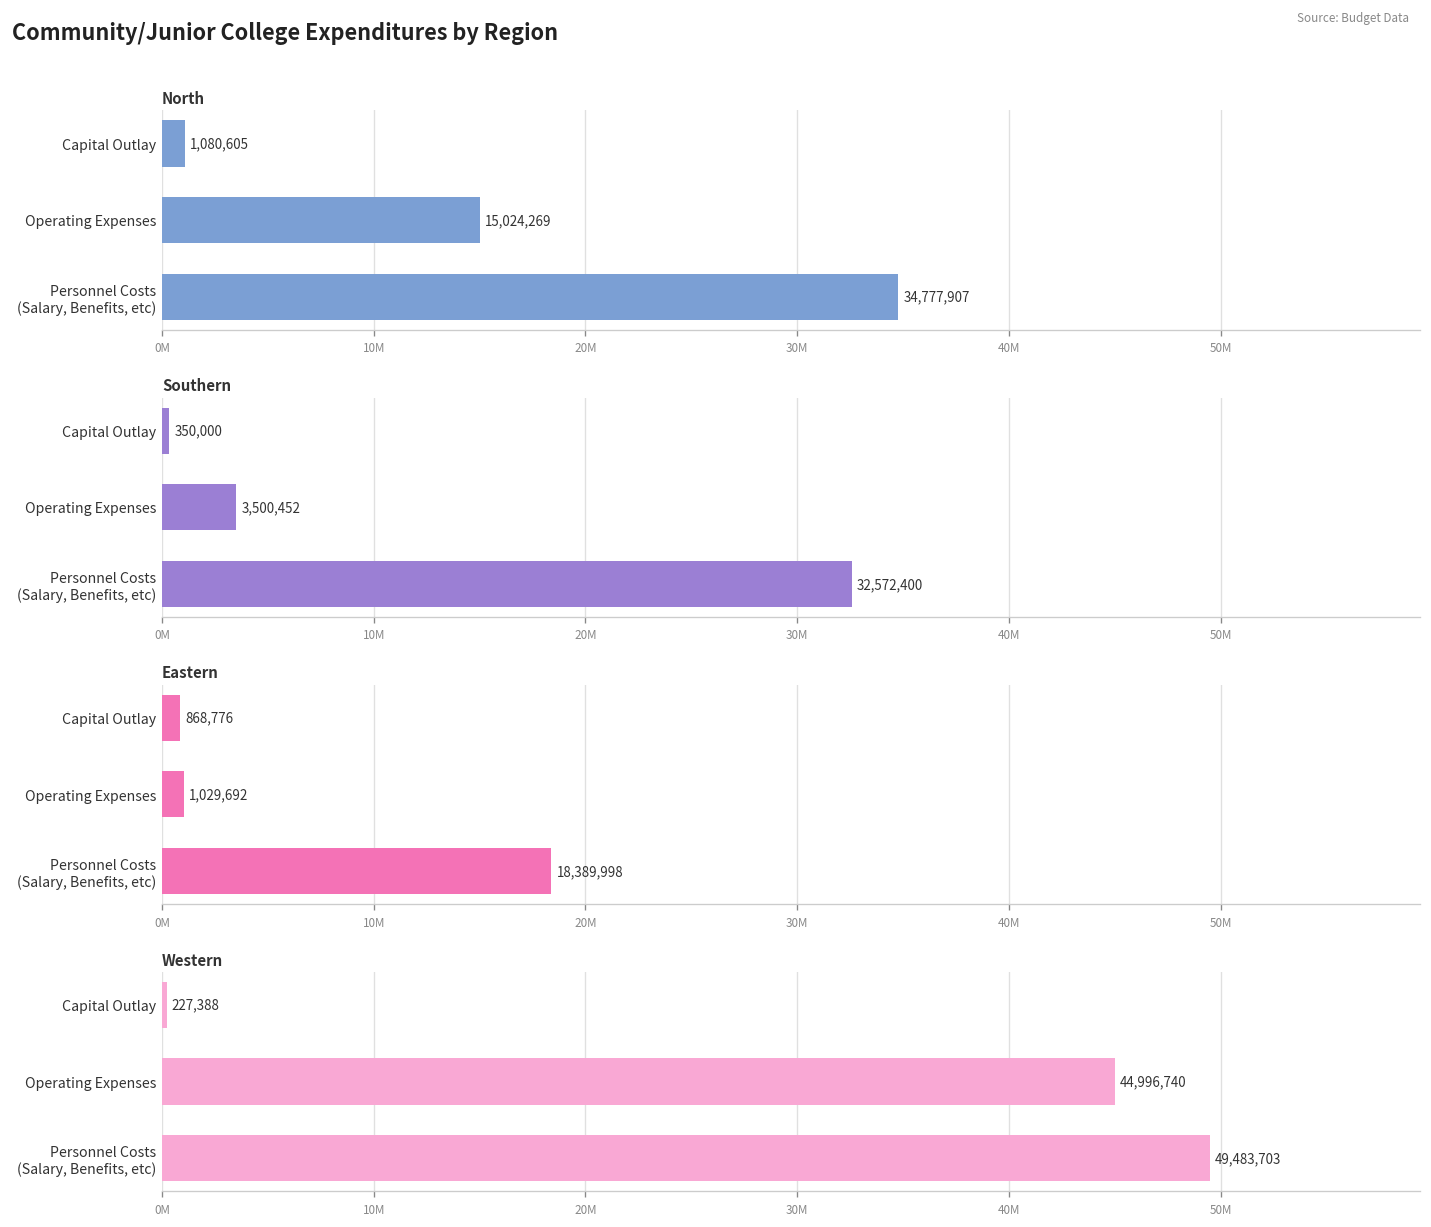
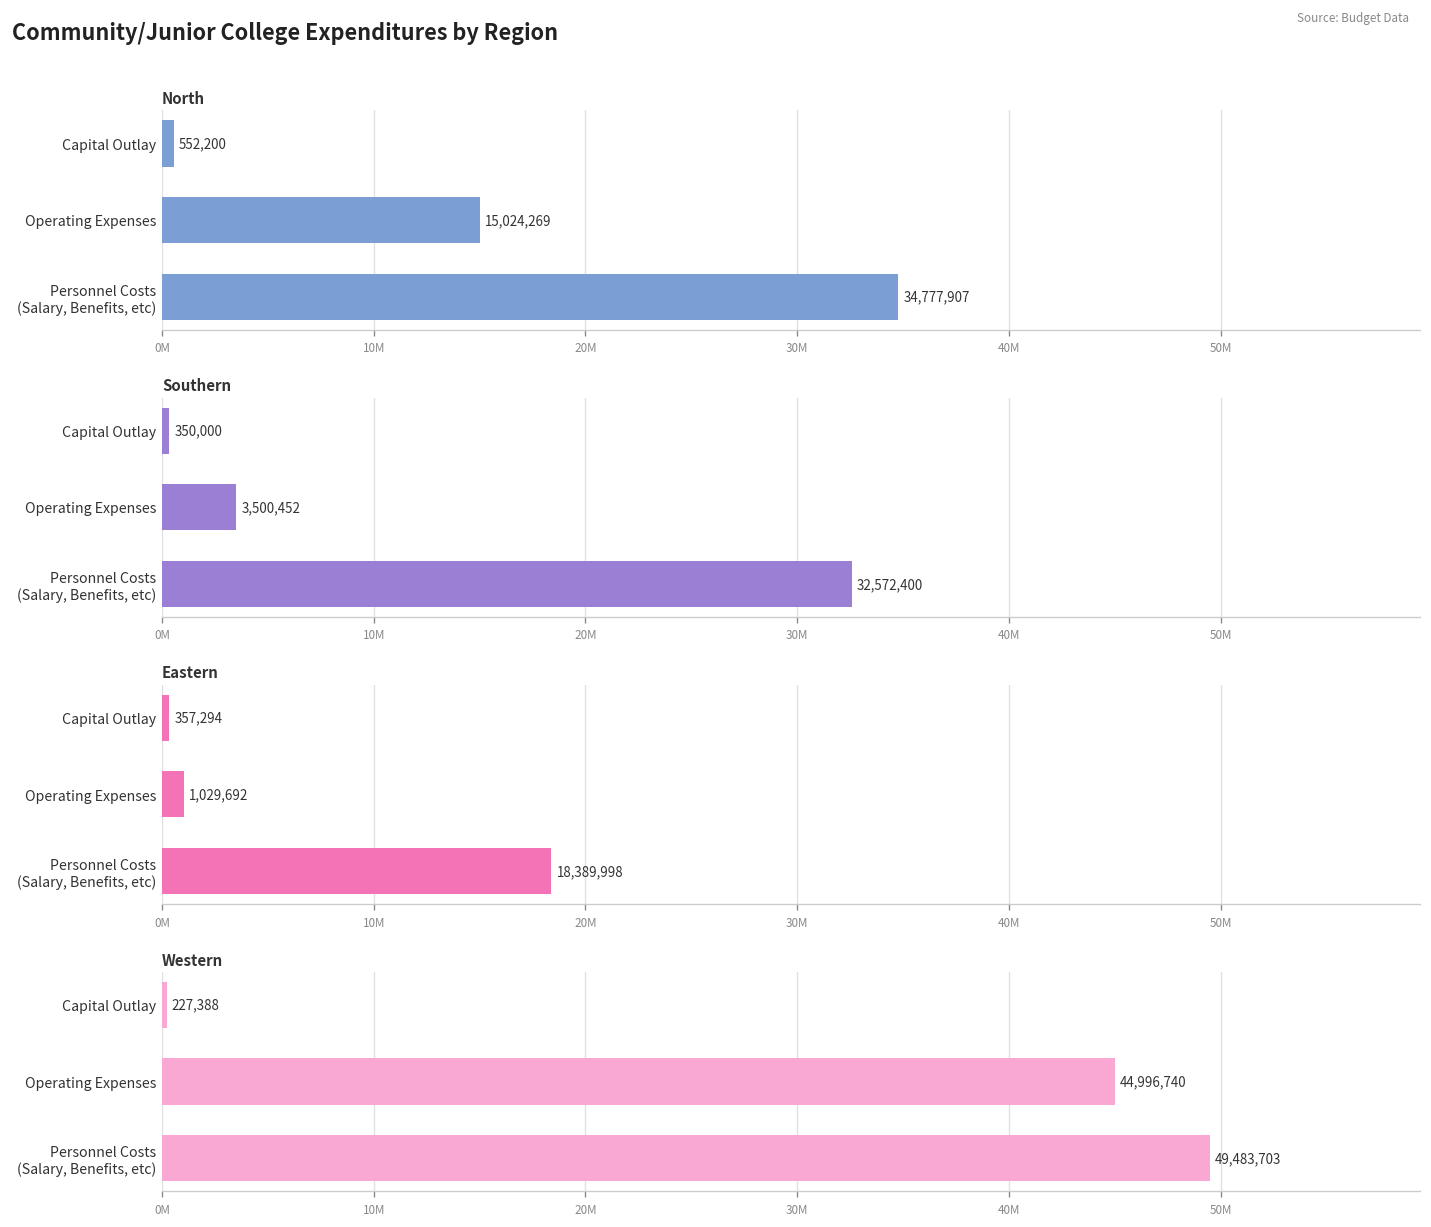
North, Capital Outlay: 1,080,605 -> 552,200
Eastern, Capital Outlay: 868,776 -> 357,294
